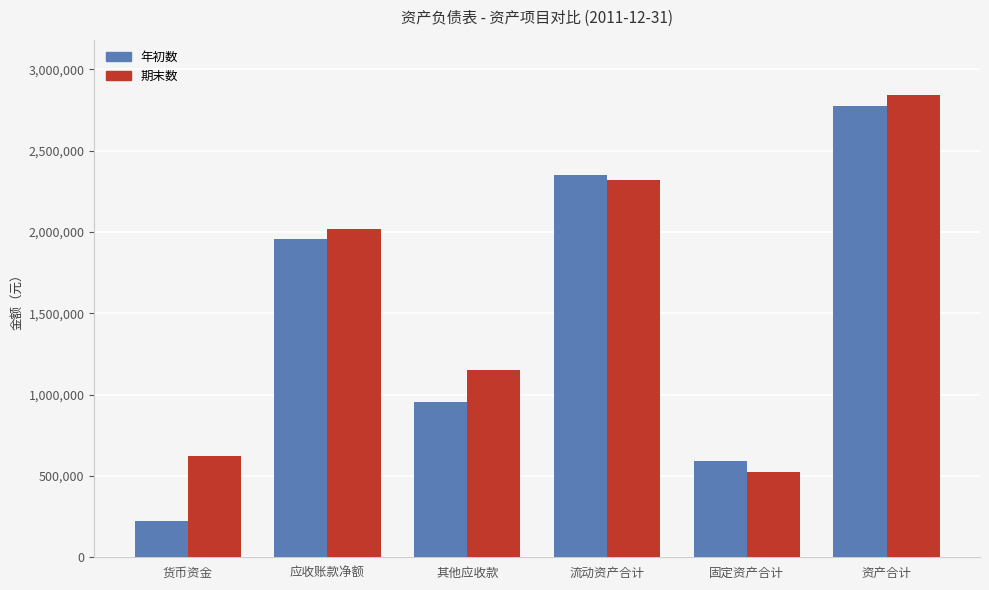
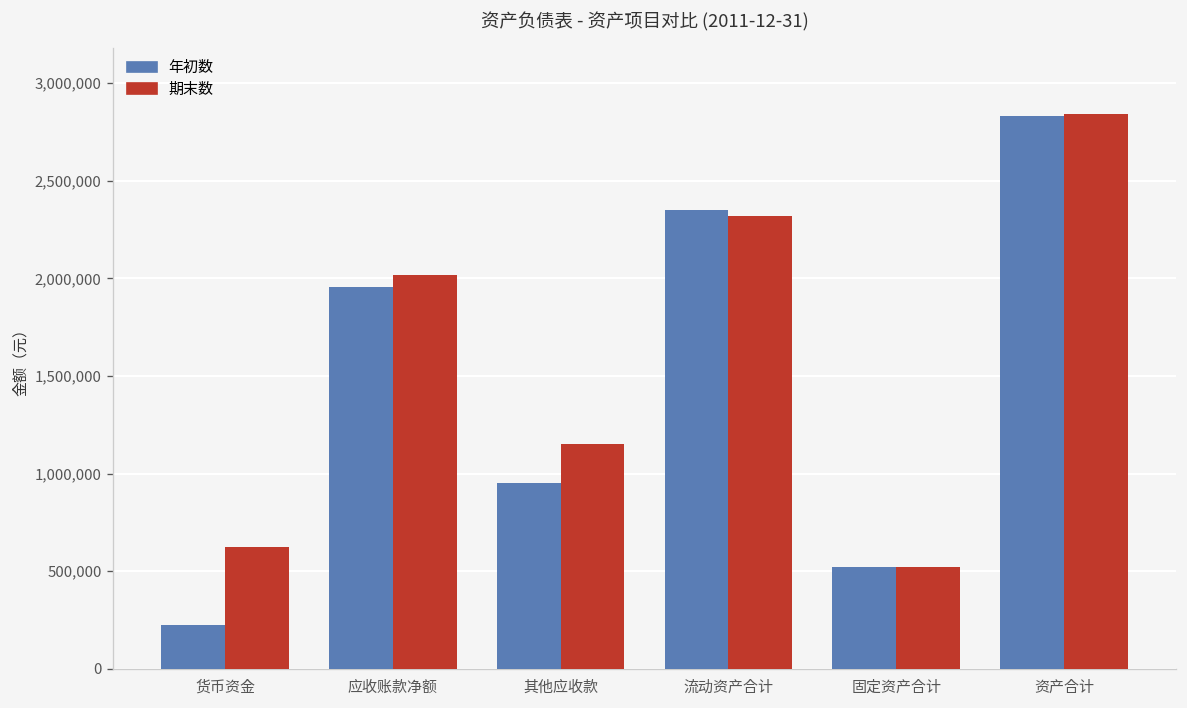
年初数, 固定资产合计: 590,000 -> 520,000
年初数, 资产合计: 2,770,000 -> 2,830,000
